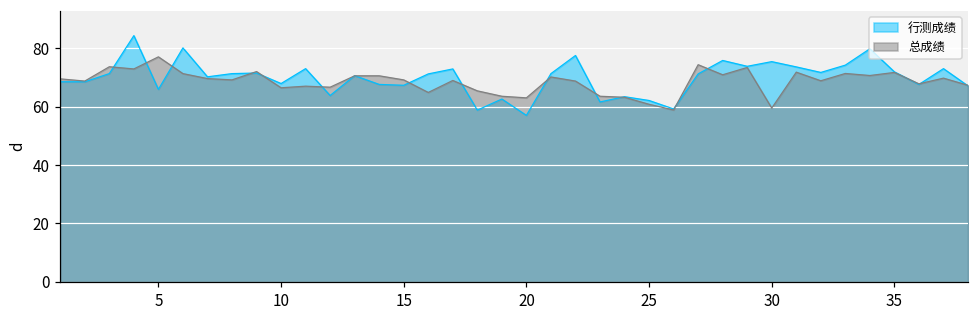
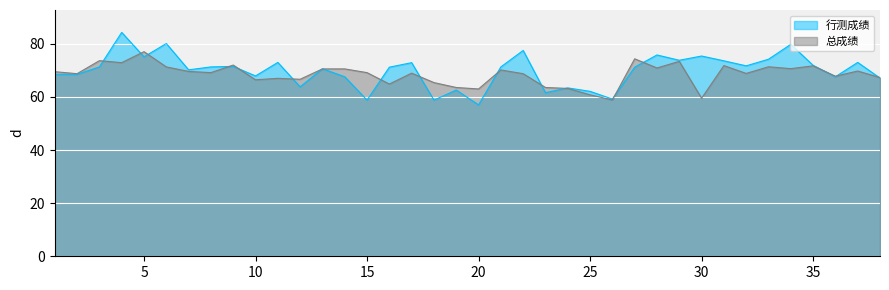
行测成绩, 5: 66 -> 75
行测成绩, 15: 67 -> 59
